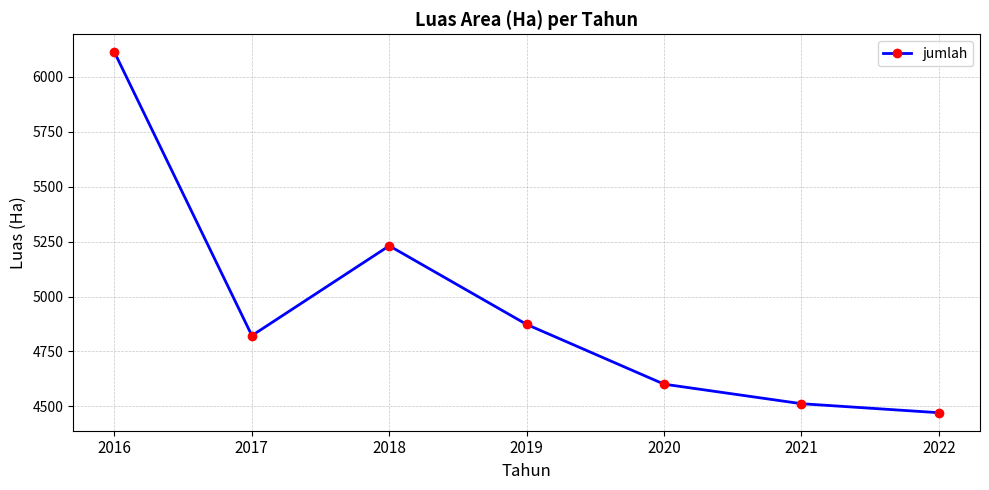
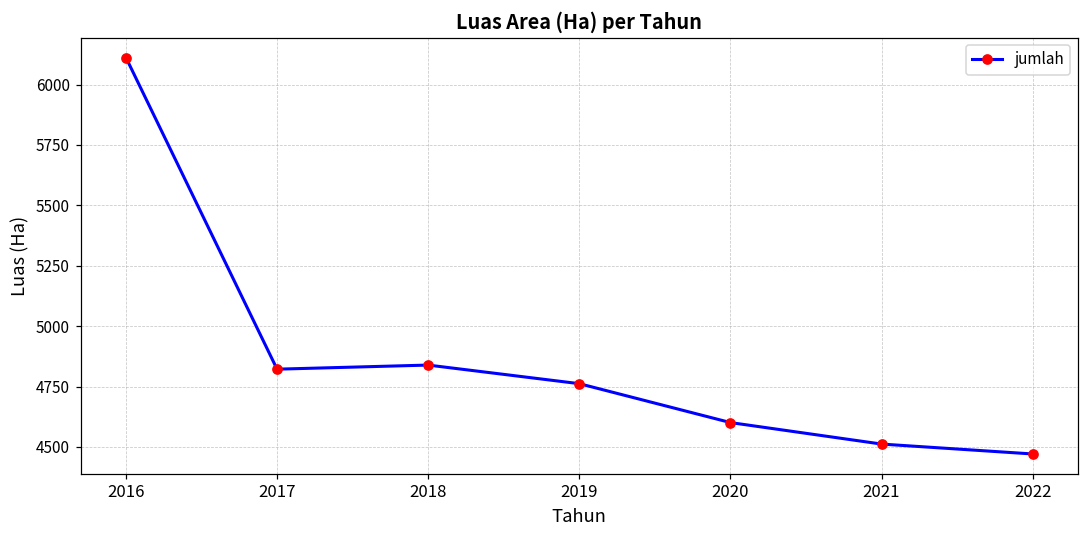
2018: 5230 -> 4840
2019: 4870 -> 4760
